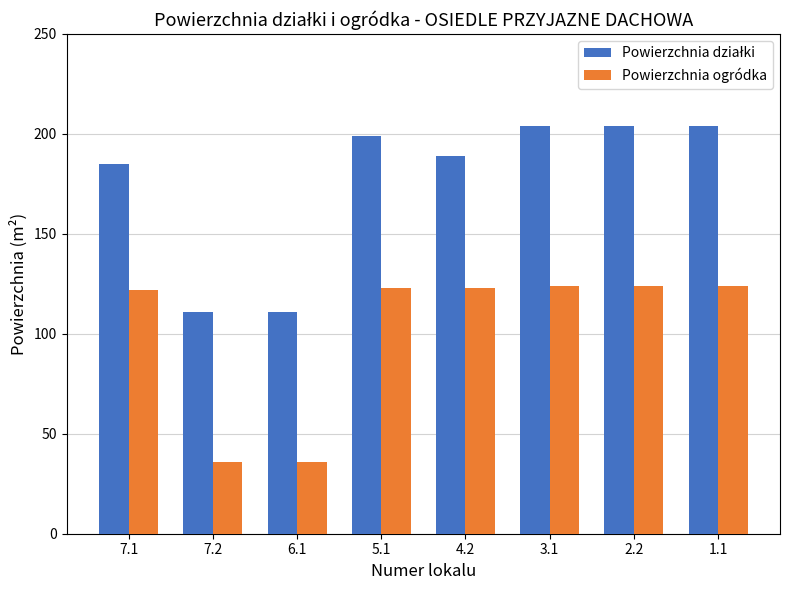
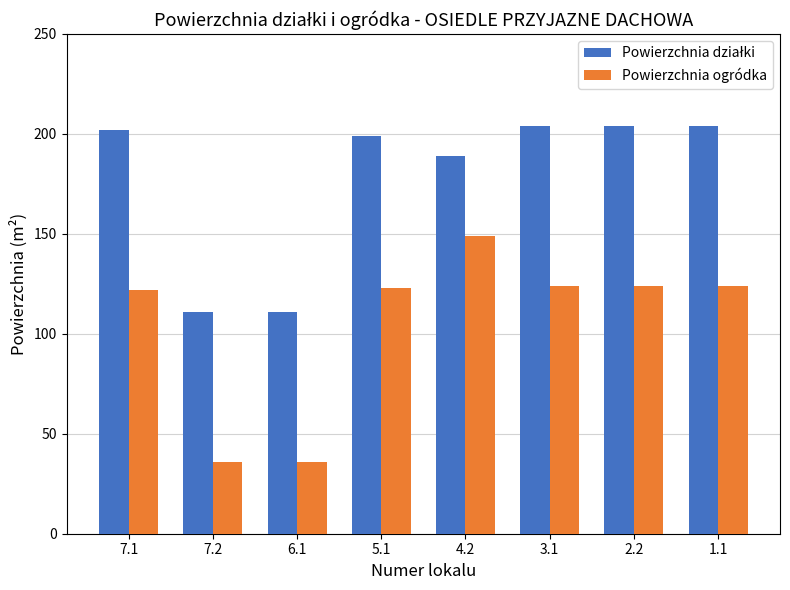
Powierzchnia działki, 7.1: 185 -> 202
Powierzchnia ogródka, 4.2: 123 -> 149
